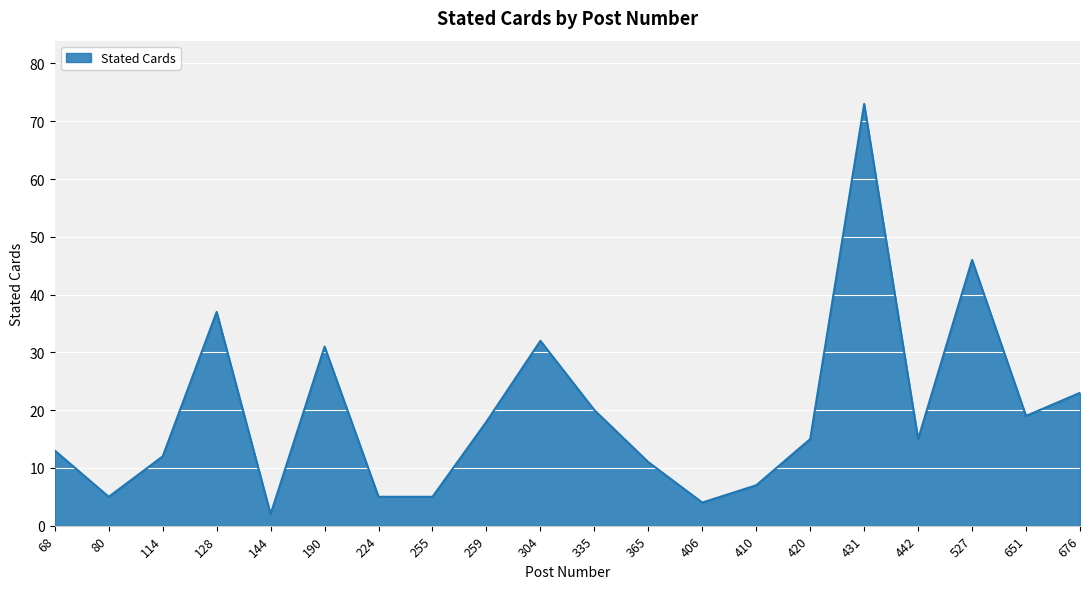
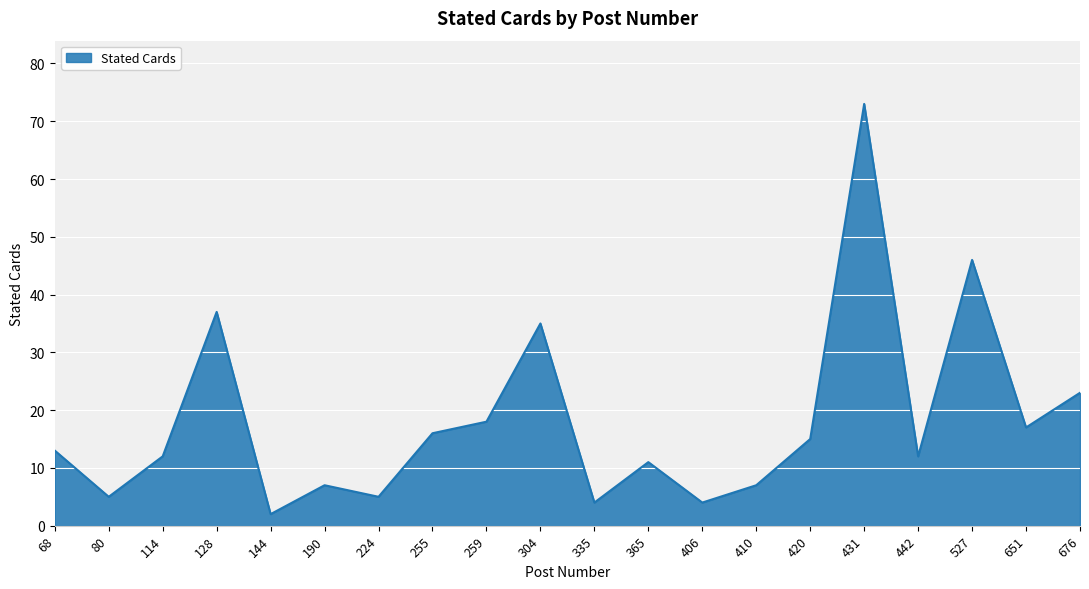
190: 31 -> 7
255: 5 -> 16
304: 32 -> 35
335: 20 -> 4
442: 15 -> 12
651: 19 -> 17
